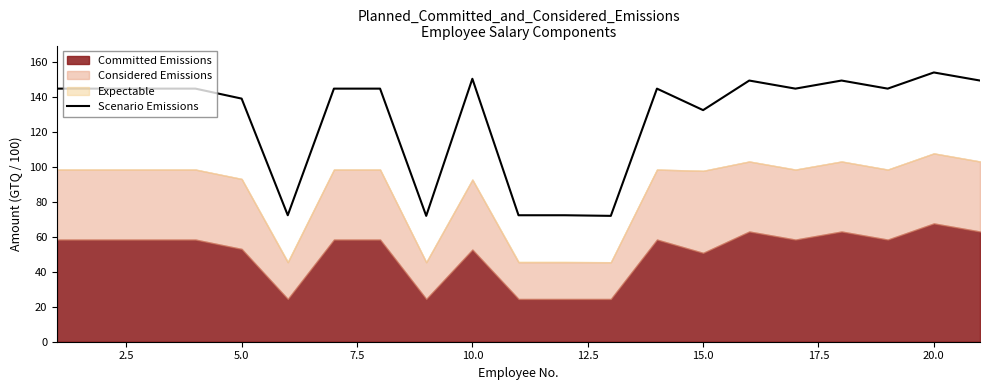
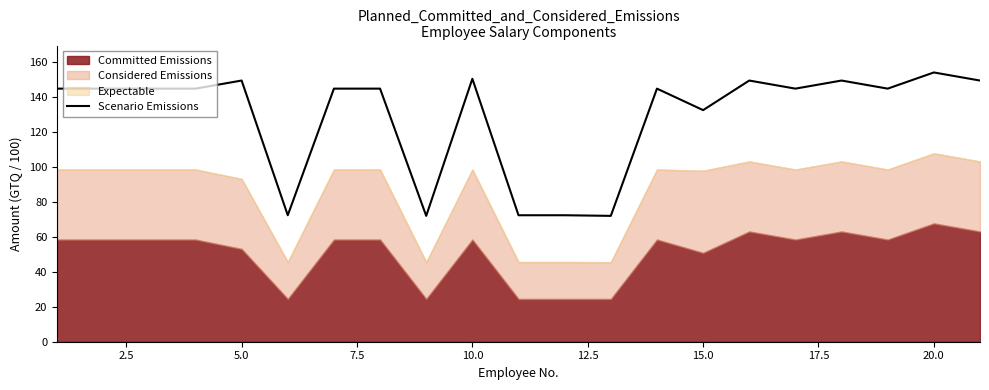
Scenario Emissions, 5.0: 139 -> 149
Committed Emissions, 10.0: 53 -> 58
